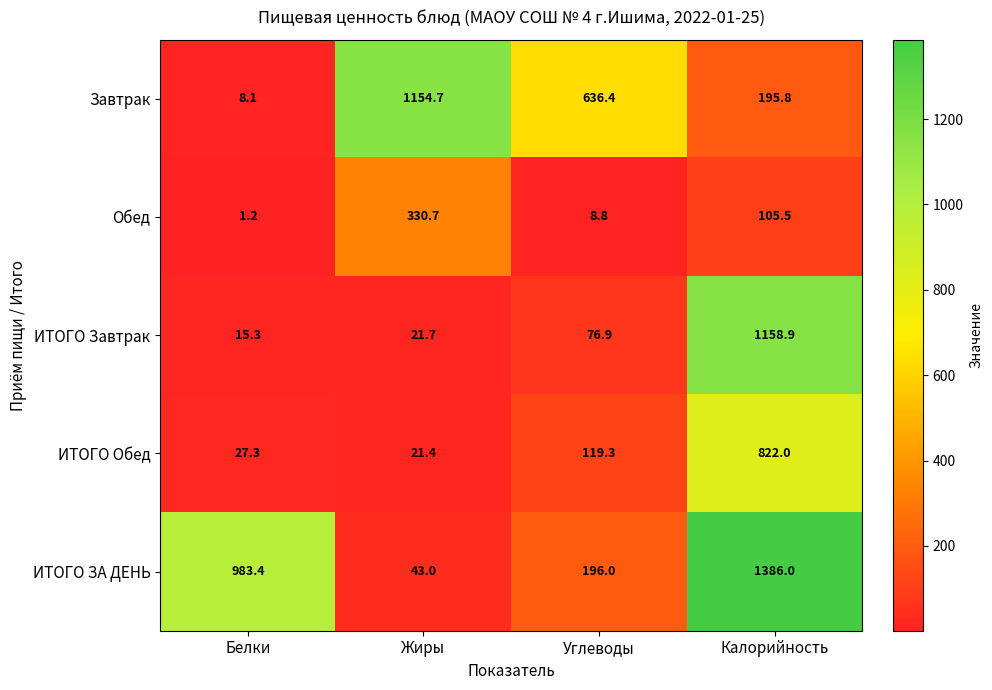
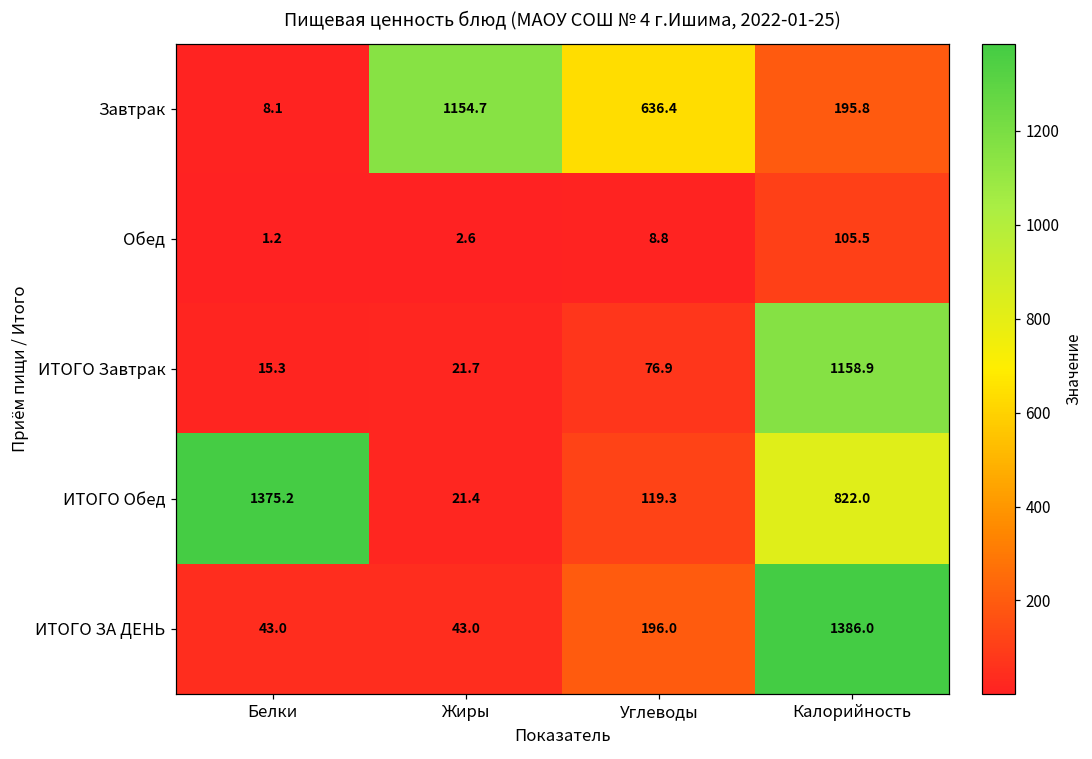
Обед, Жиры: 330.7 -> 2.6
ИТОГО Обед, Белки: 27.3 -> 1375.2
ИТОГО ЗА ДЕНЬ, Белки: 983.4 -> 43.0
